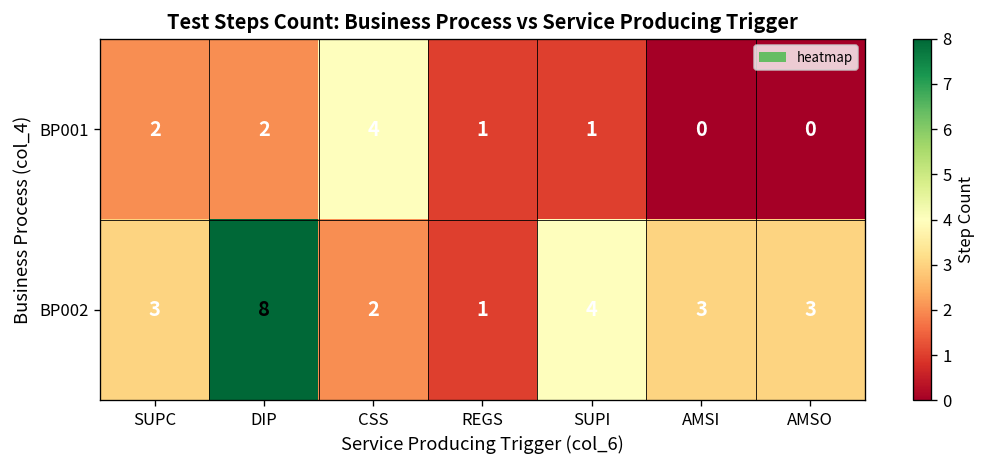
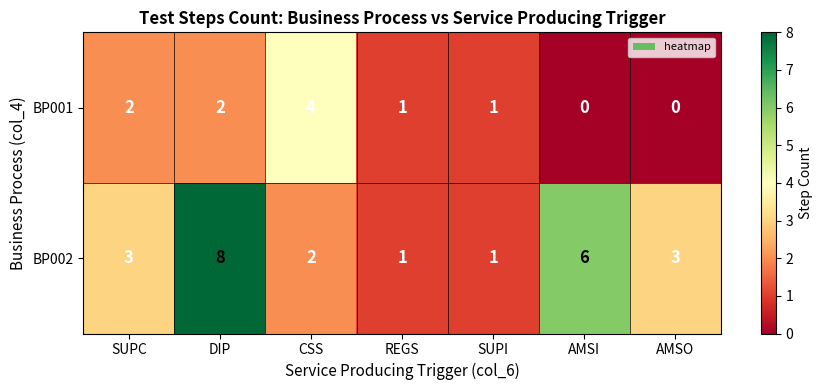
BP002, SUPI: 4 -> 1
BP002, AMSI: 3 -> 6
